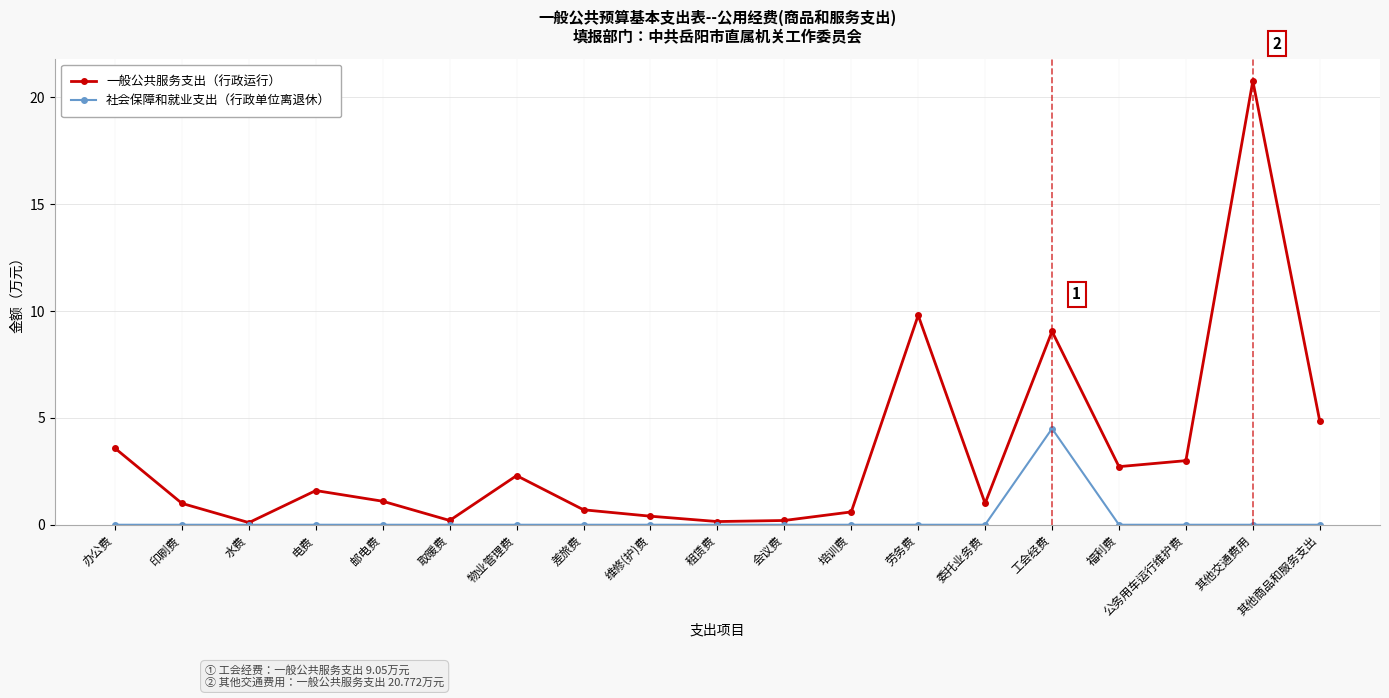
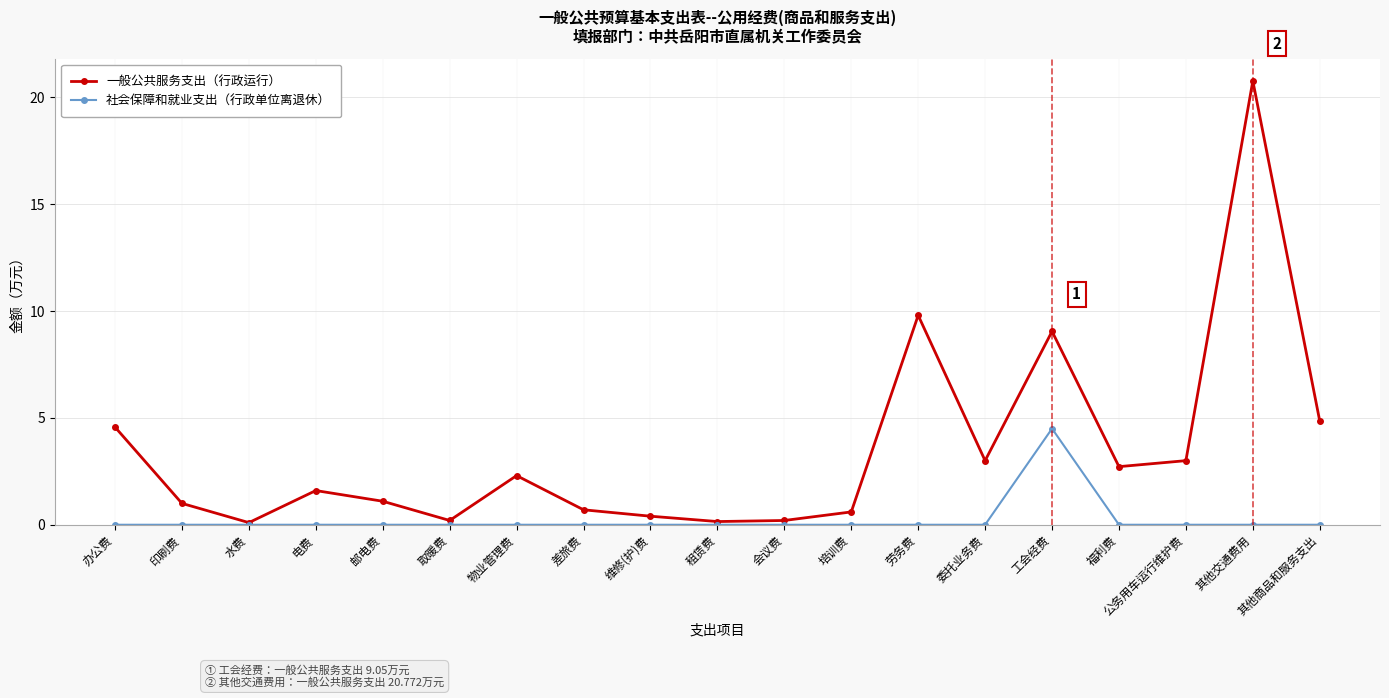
一般公共服务支出（行政运行）, 办公费: 3.6 -> 4.6
一般公共服务支出（行政运行）, 委托业务费: 1 -> 3
